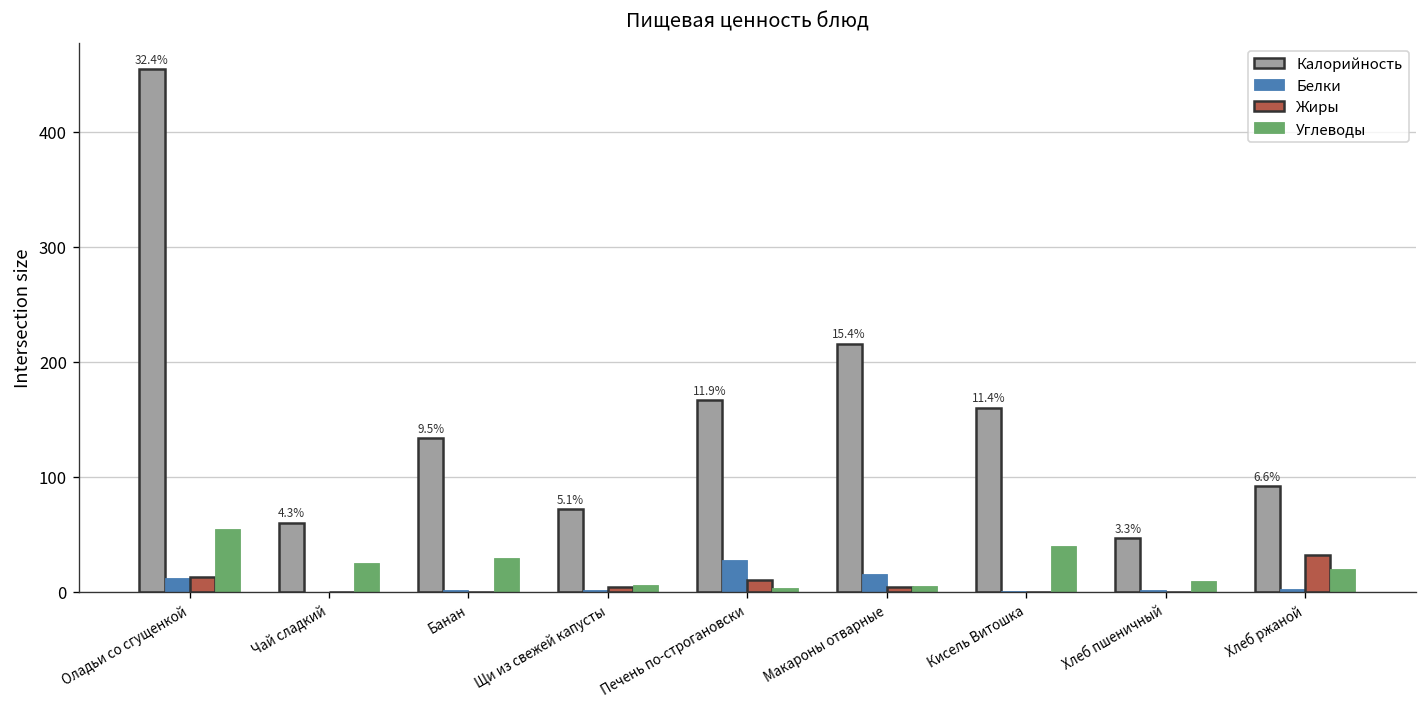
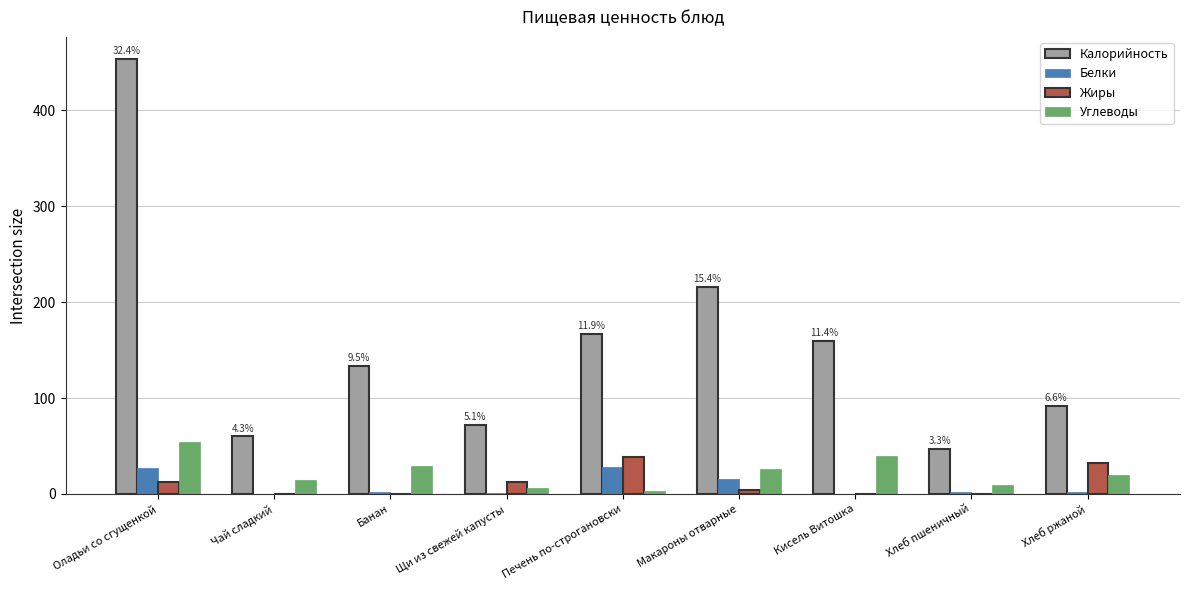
Белки, Оладьи со сгущенкой: 10 -> 30
Углеводы, Чай сладкий: 30 -> 20
Жиры, Щи из свежей капусты: 0 -> 10
Жиры, Печень по-строгановски: 10 -> 40
Углеводы, Макароны отварные: 0 -> 30
